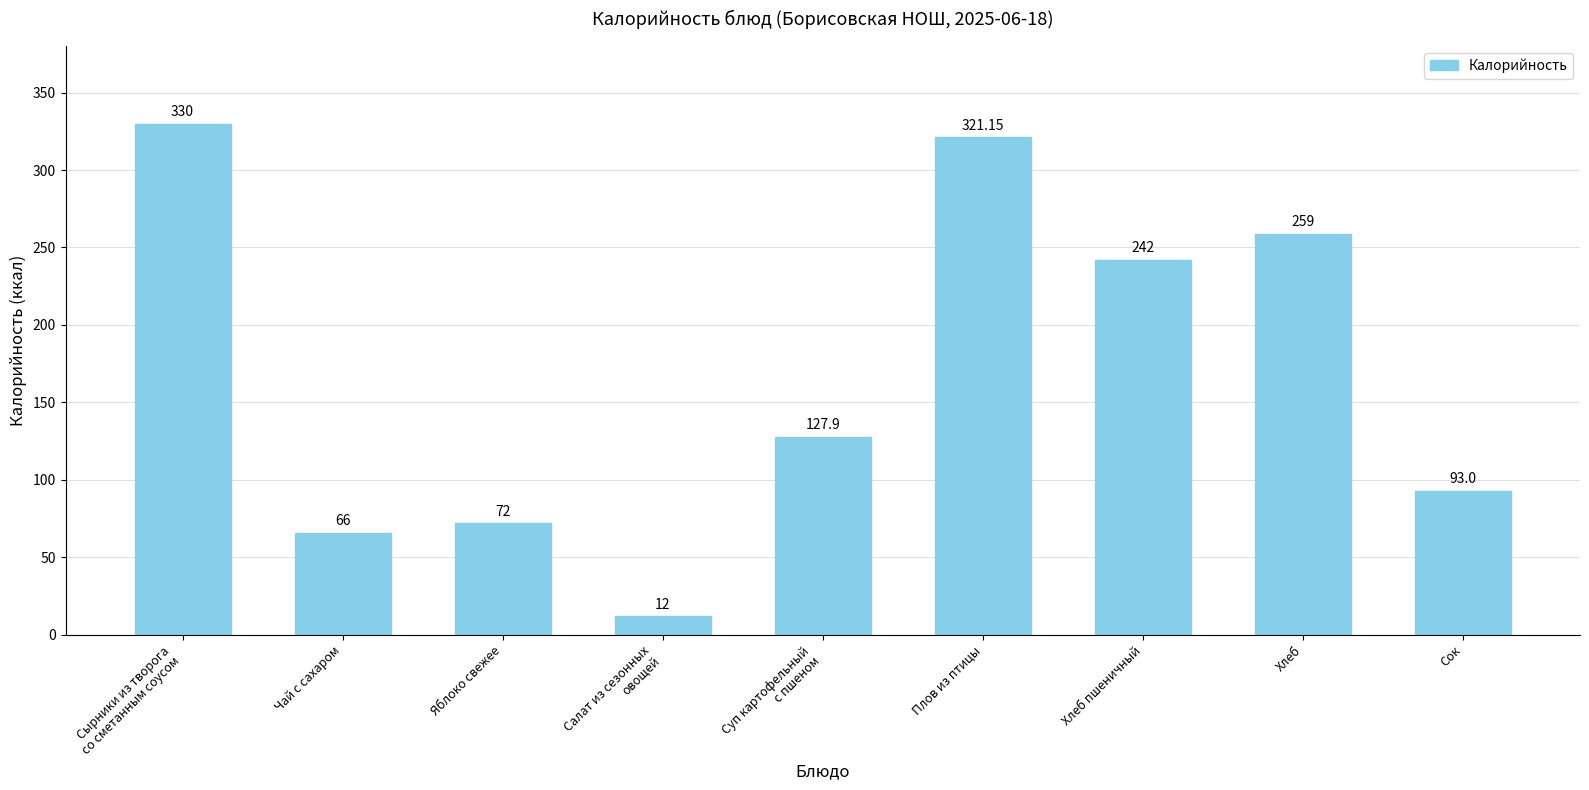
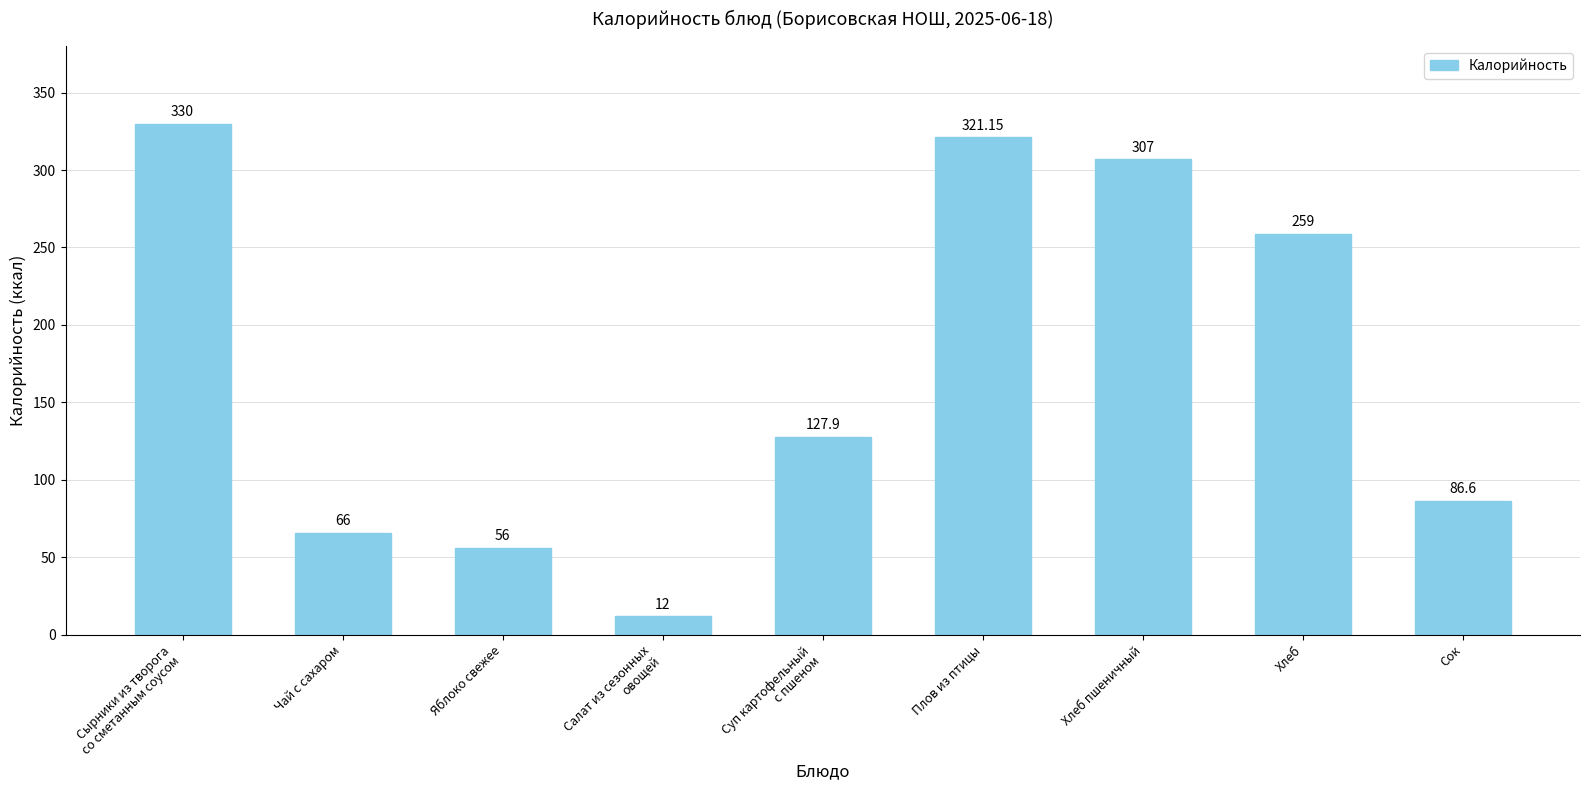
Яблоко свежее: 72 -> 56
Хлеб пшеничный: 242 -> 307
Сок: 93.0 -> 86.6
